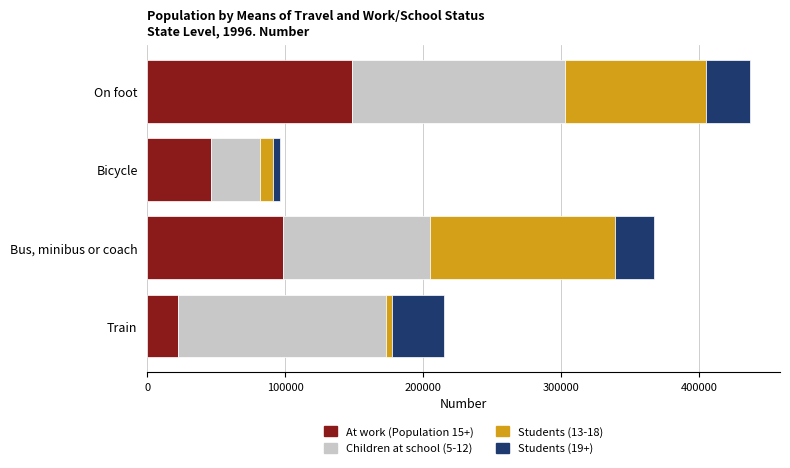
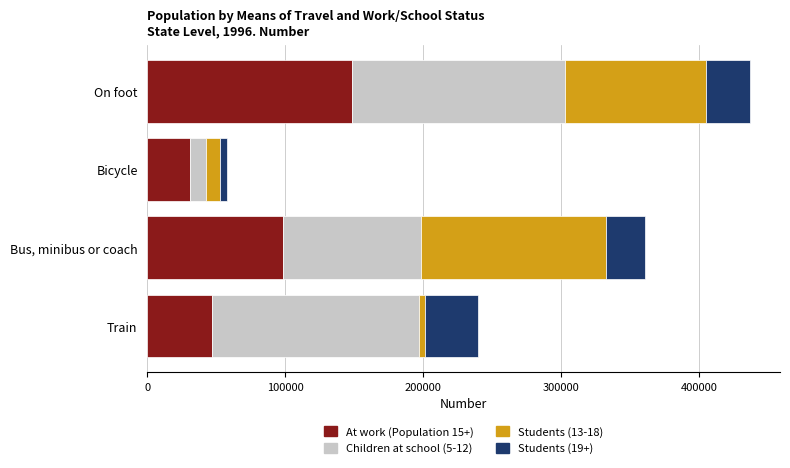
At work (Population 15+), Bicycle: 46000 -> 31000
Children at school (5-12), Bicycle: 35000 -> 12000
Children at school (5-12), Bus, minibus or coach: 107000 -> 100000
At work (Population 15+), Train: 23000 -> 47000
